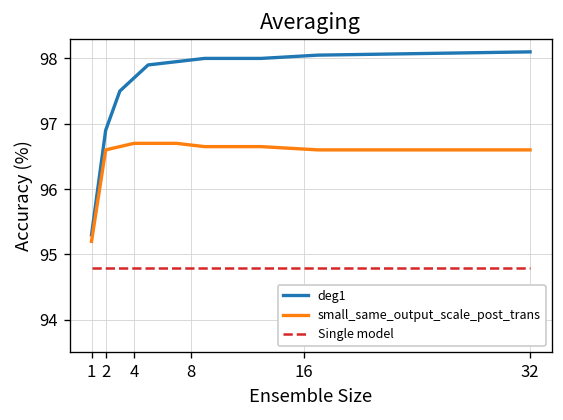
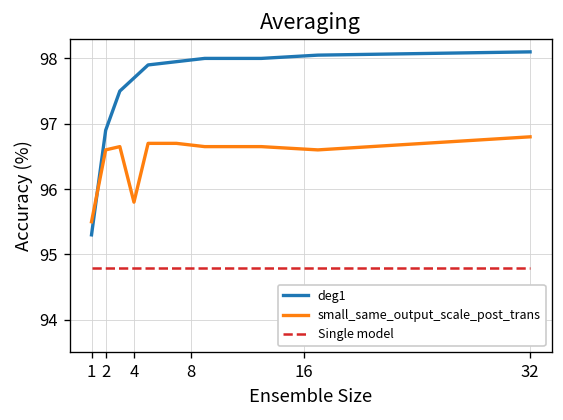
small_same_output_scale_post_trans, 1: 95.2 -> 95.5
small_same_output_scale_post_trans, 4: 96.7 -> 95.8
small_same_output_scale_post_trans, 32: 96.6 -> 96.8
